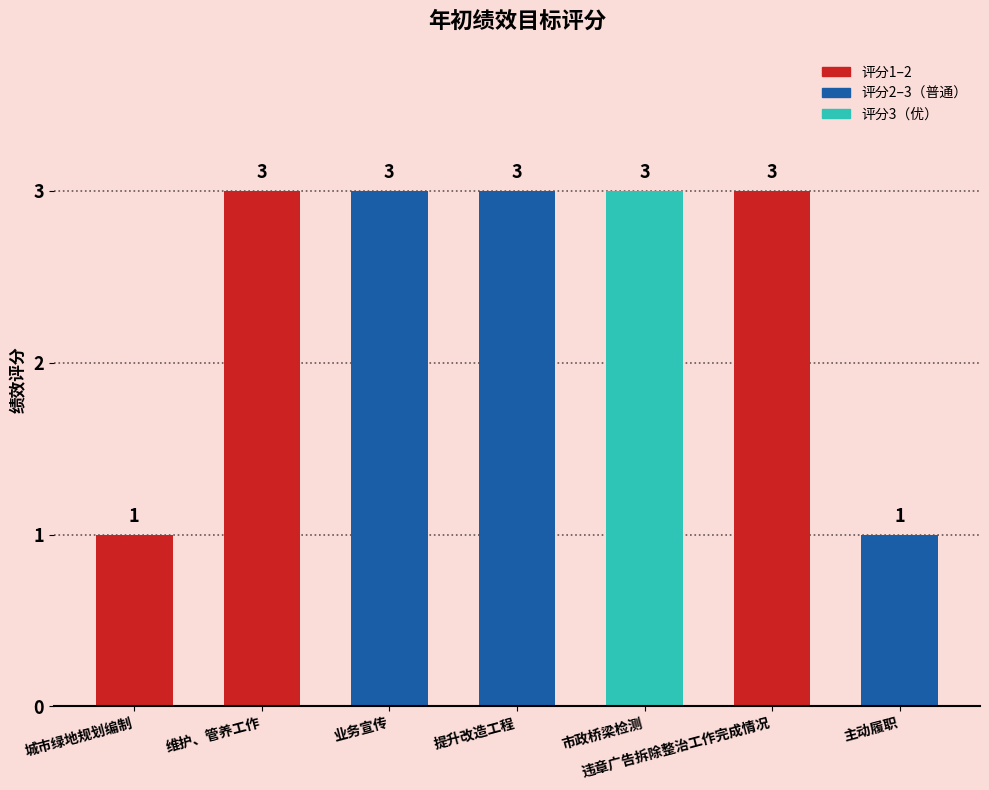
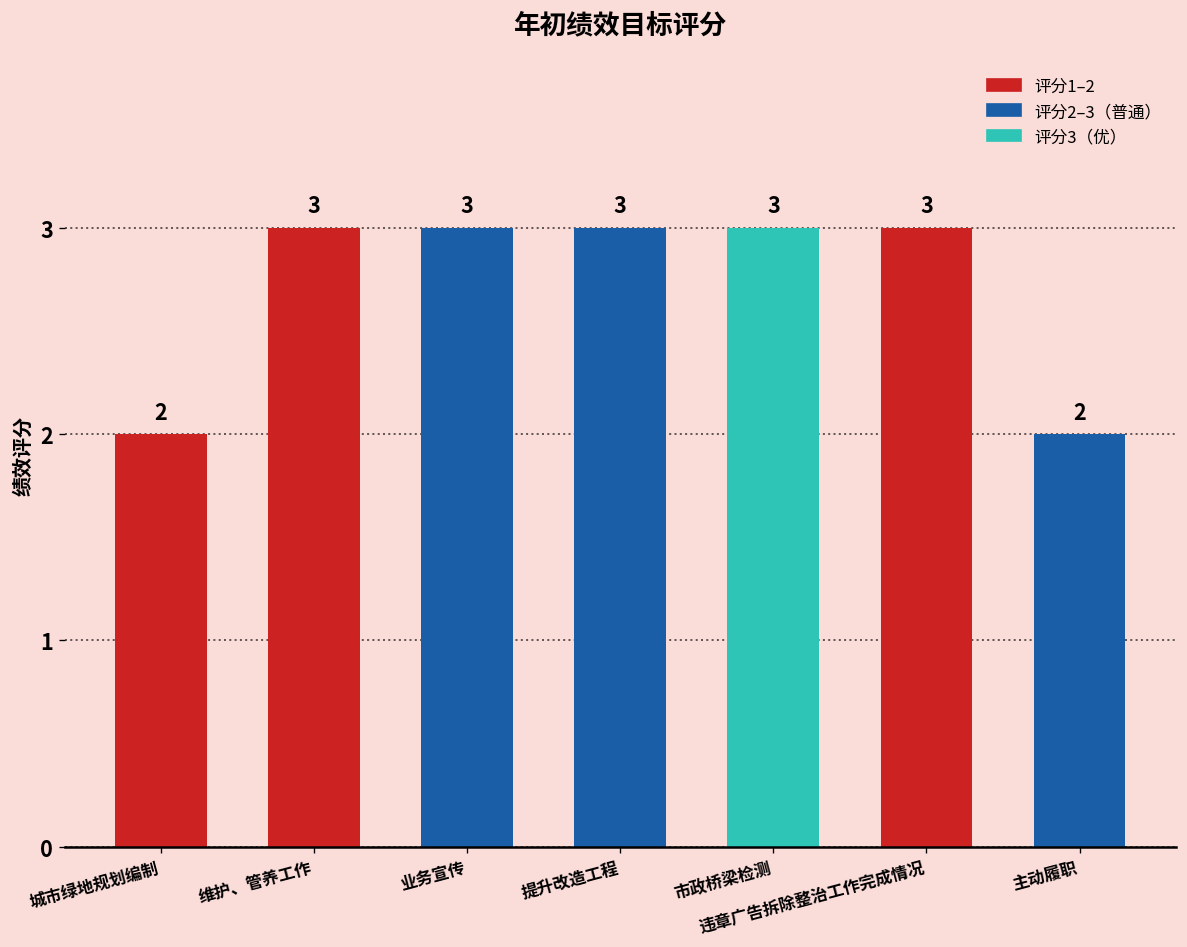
城市绿地规划编制: 1 -> 2
主动履职: 1 -> 2
